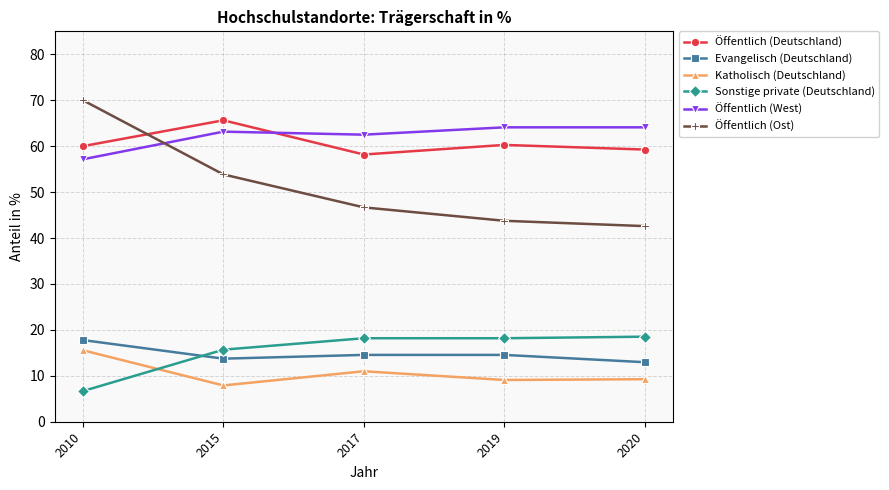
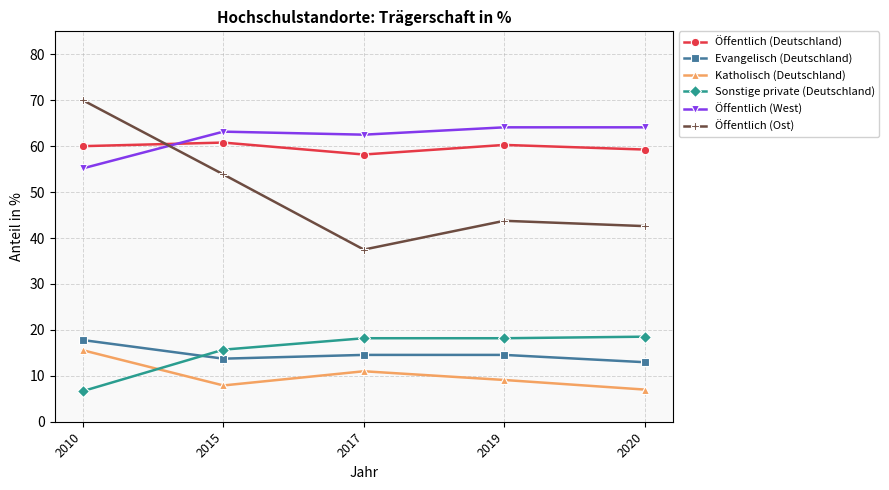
Öffentlich (West), 2010: 57 -> 55
Öffentlich (Deutschland), 2015: 66 -> 61
Öffentlich (Ost), 2017: 47 -> 37
Katholisch (Deutschland), 2020: 9 -> 7
